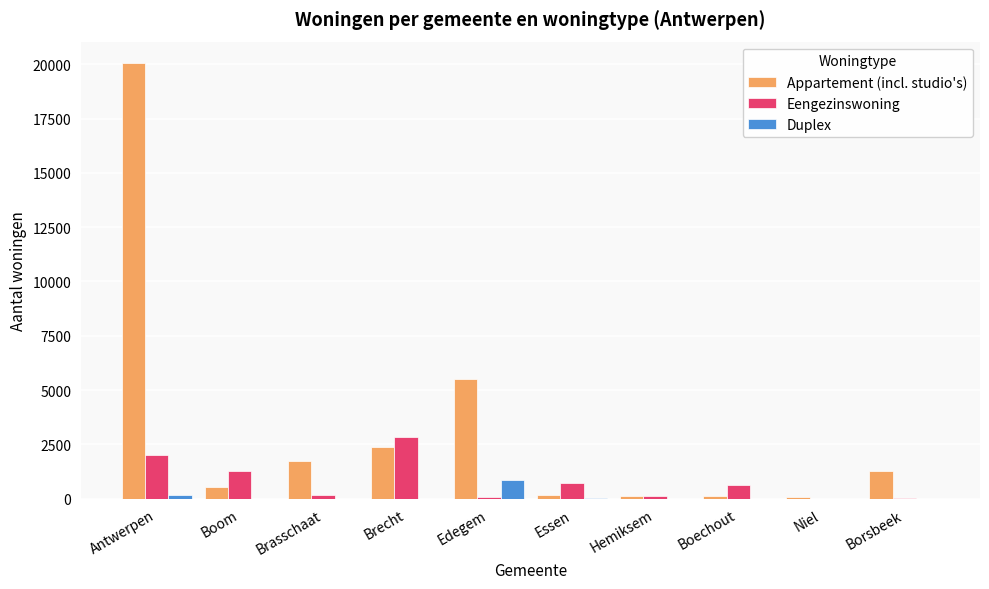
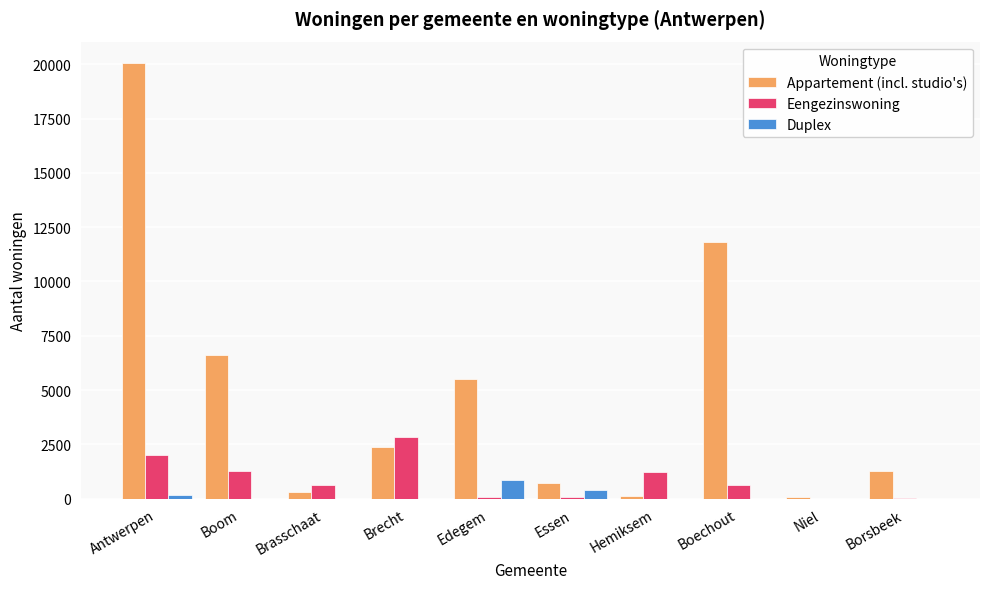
Appartement (incl. studio's), Boom: 500 -> 6600
Appartement (incl. studio's), Brasschaat: 1700 -> 300
Eengezinswoning, Brasschaat: 100 -> 600
Appartement (incl. studio's), Essen: 100 -> 700
Eengezinswoning, Essen: 700 -> 100
Duplex, Essen: 0 -> 400
Eengezinswoning, Hemiksem: 100 -> 1200
Appartement (incl. studio's), Boechout: 100 -> 11800
